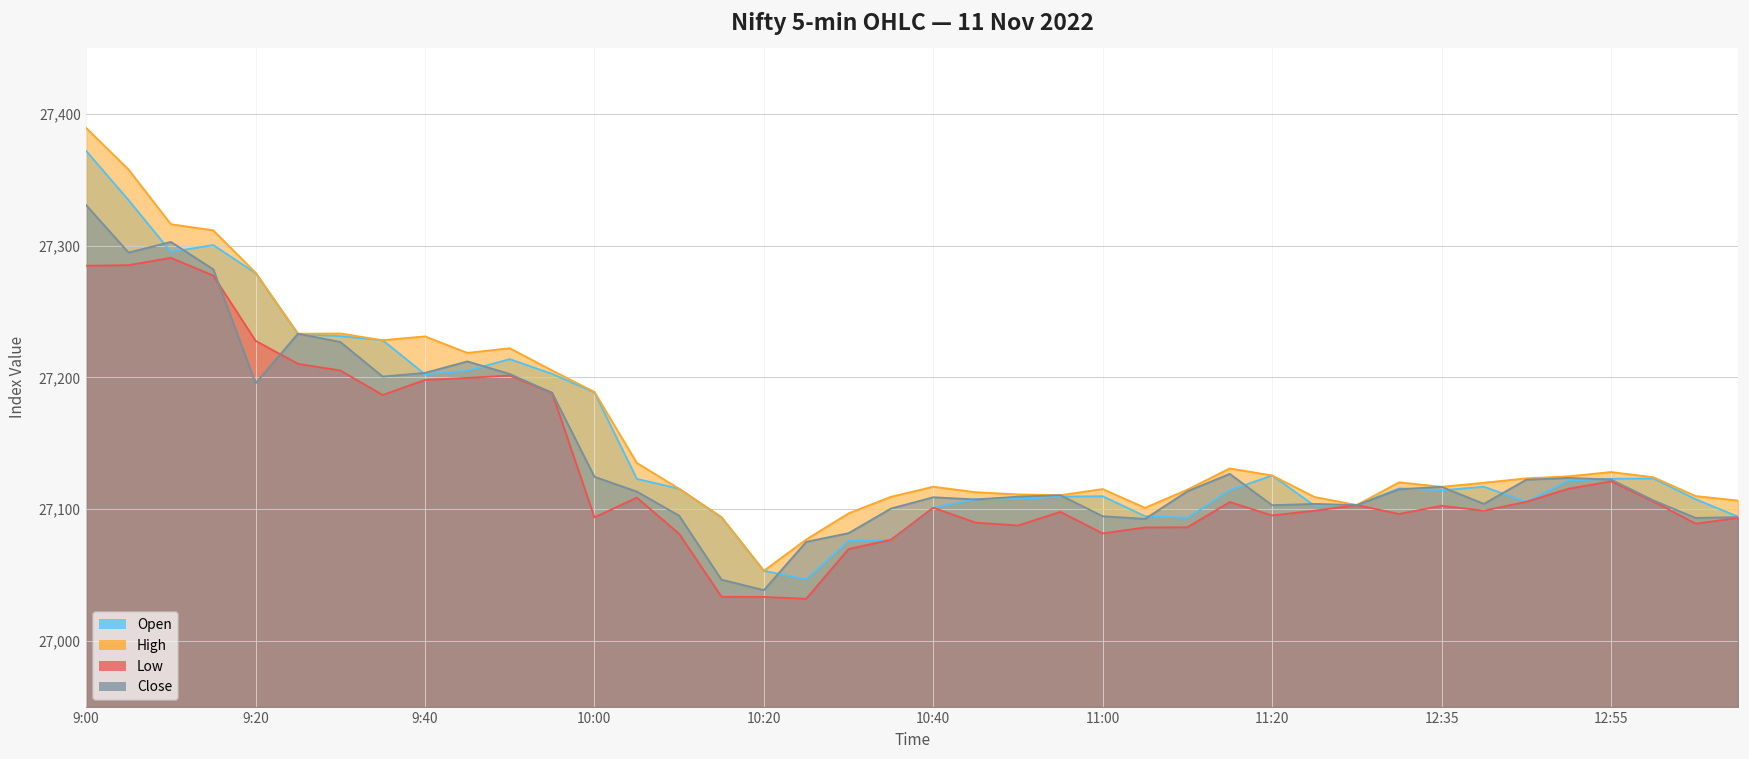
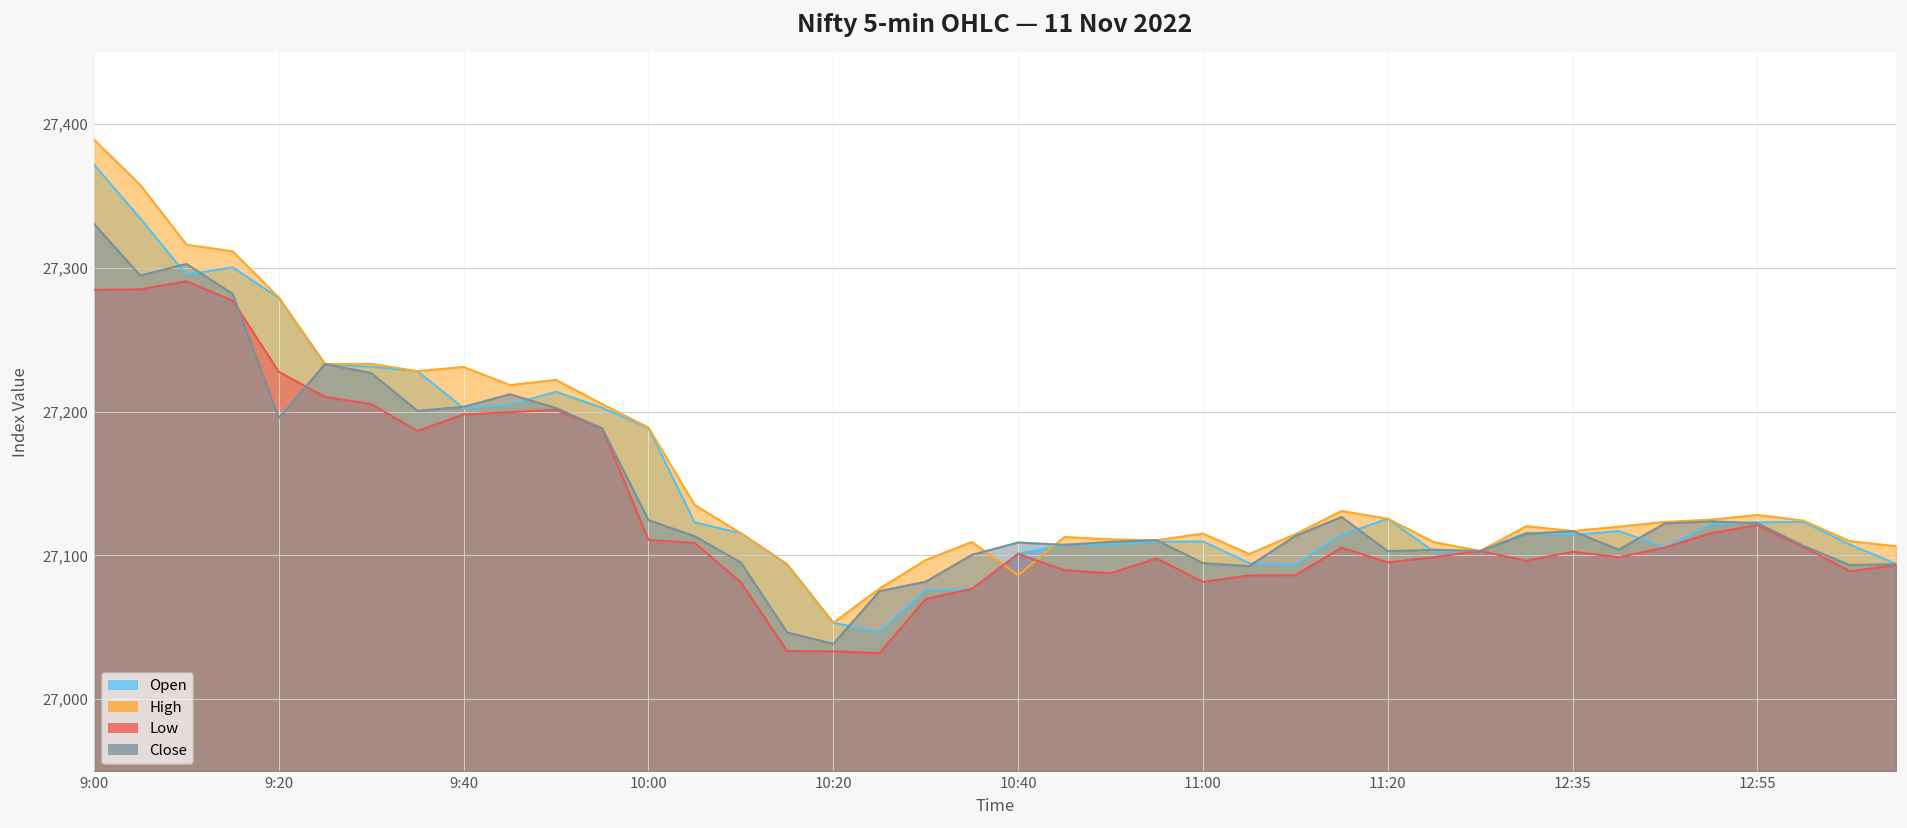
Low, 10:00: 27,094 -> 27,111
High, 10:40: 27,117 -> 27,086
